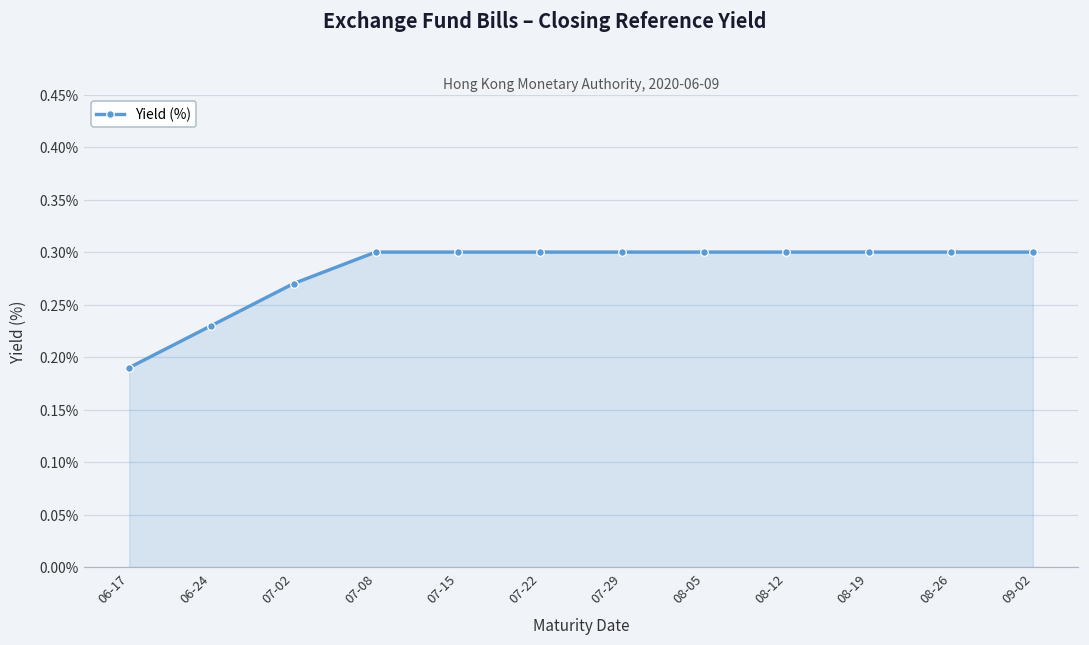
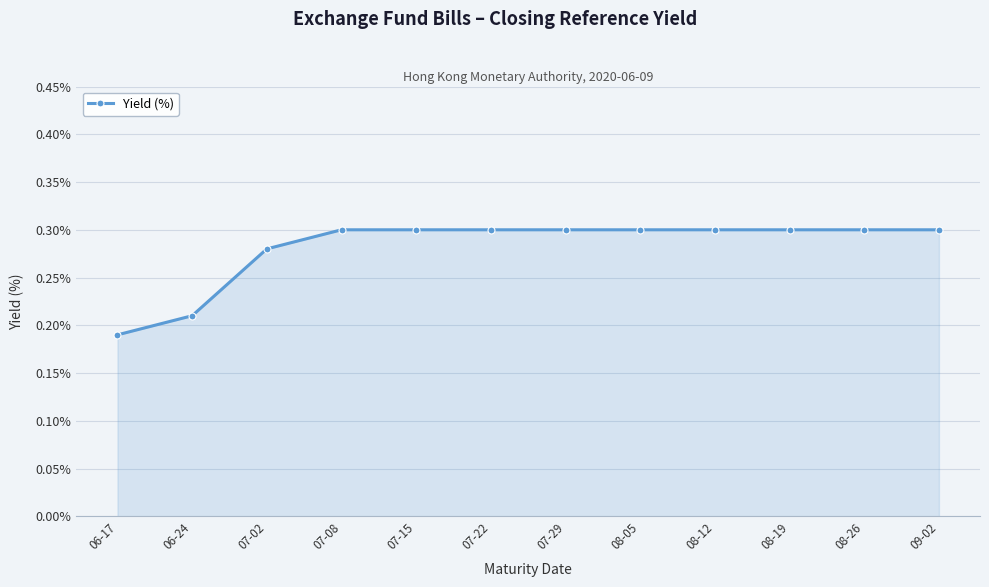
06-24: 0.23% -> 0.21%
07-02: 0.27% -> 0.28%
